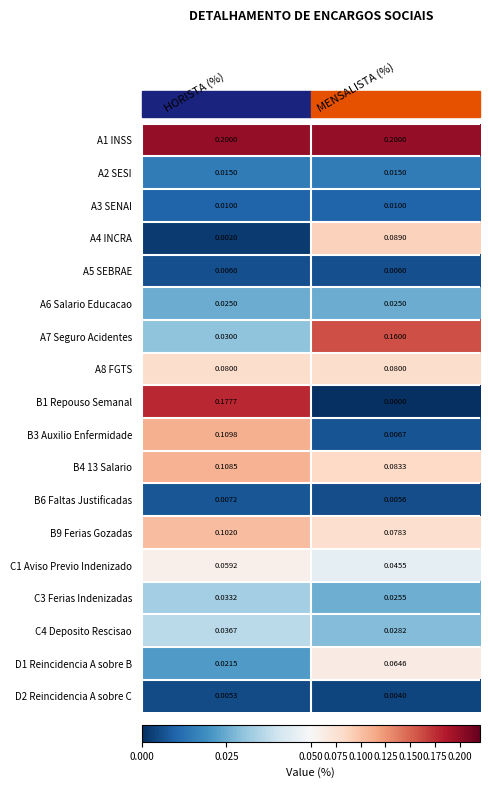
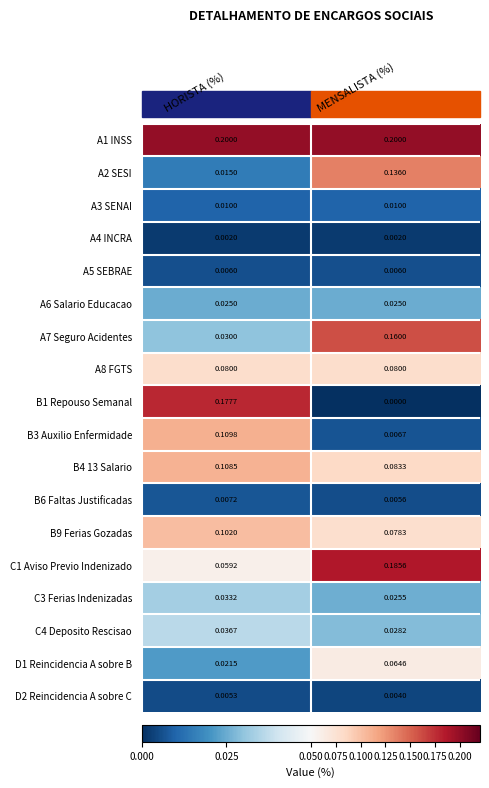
A2 SESI, MENSALISTA (%): 0.0150 -> 0.1360
A4 INCRA, MENSALISTA (%): 0.0890 -> 0.0020
C1 Aviso Previo Indenizado, MENSALISTA (%): 0.0455 -> 0.1856
